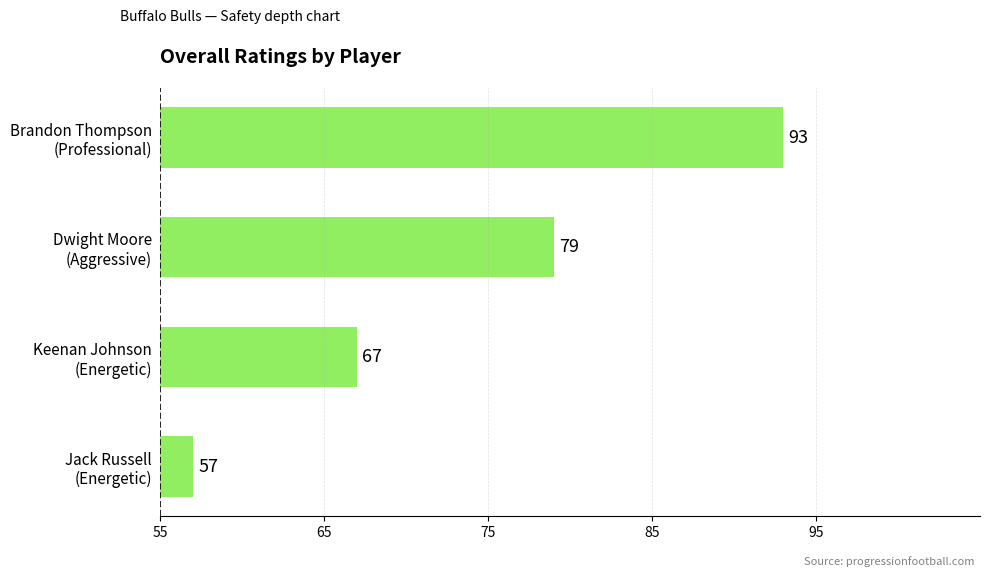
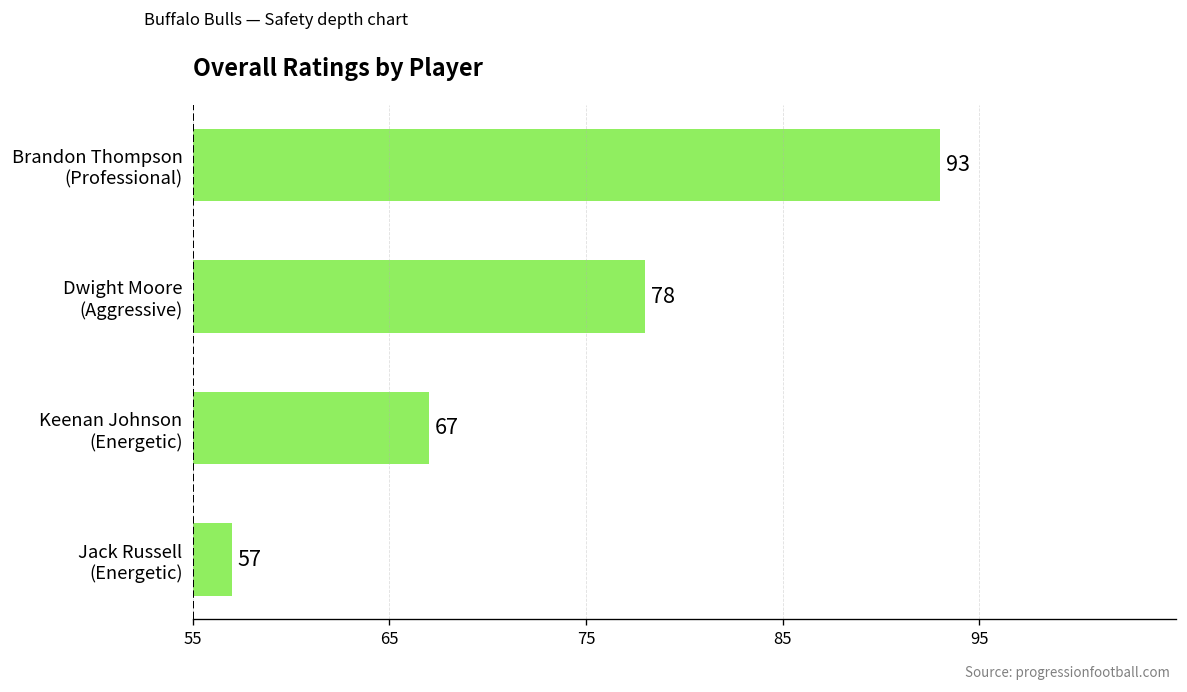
Dwight Moore (Aggressive): 79 -> 78
